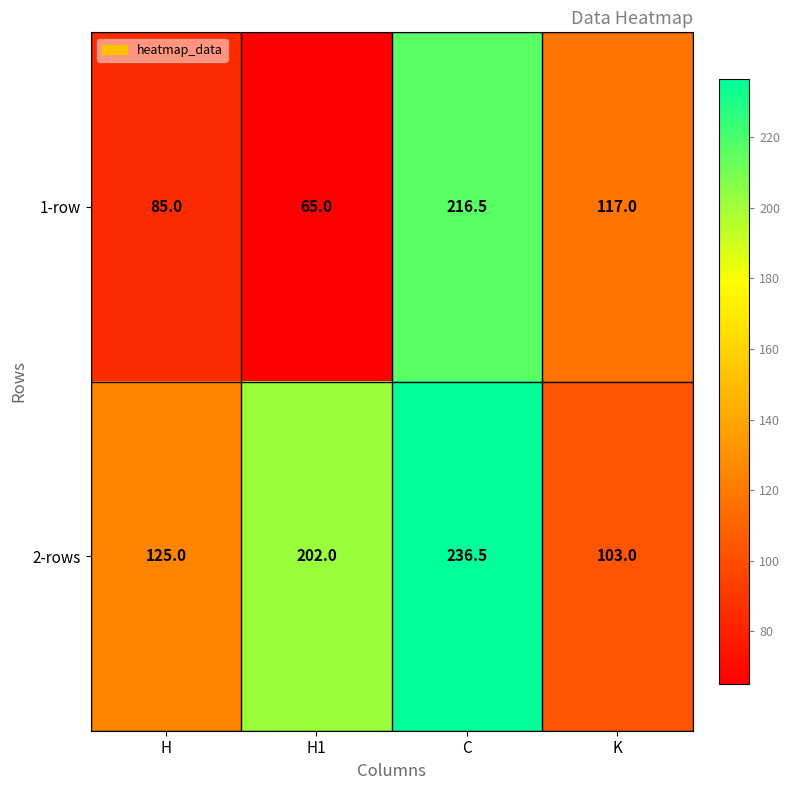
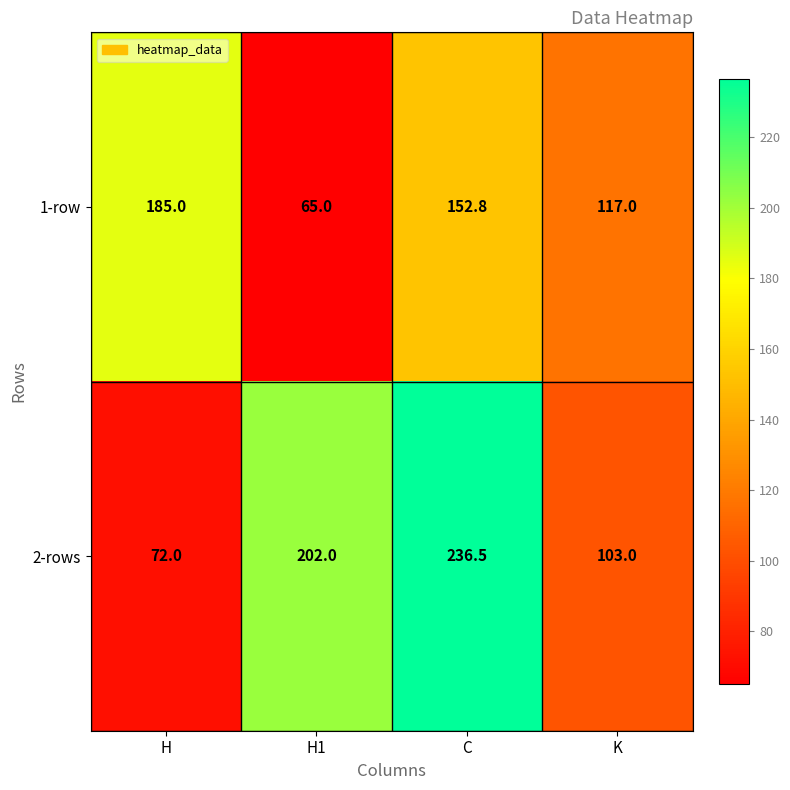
1-row, H: 85.0 -> 185.0
1-row, C: 216.5 -> 152.8
2-rows, H: 125.0 -> 72.0
